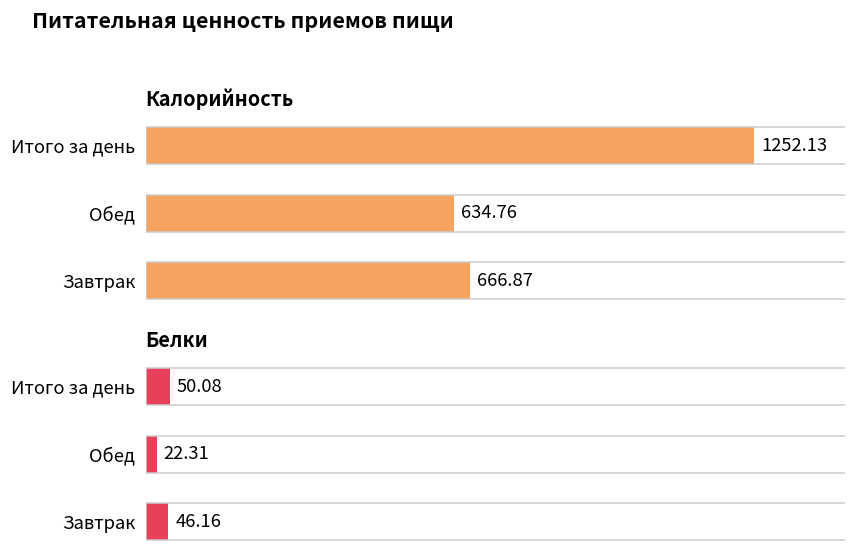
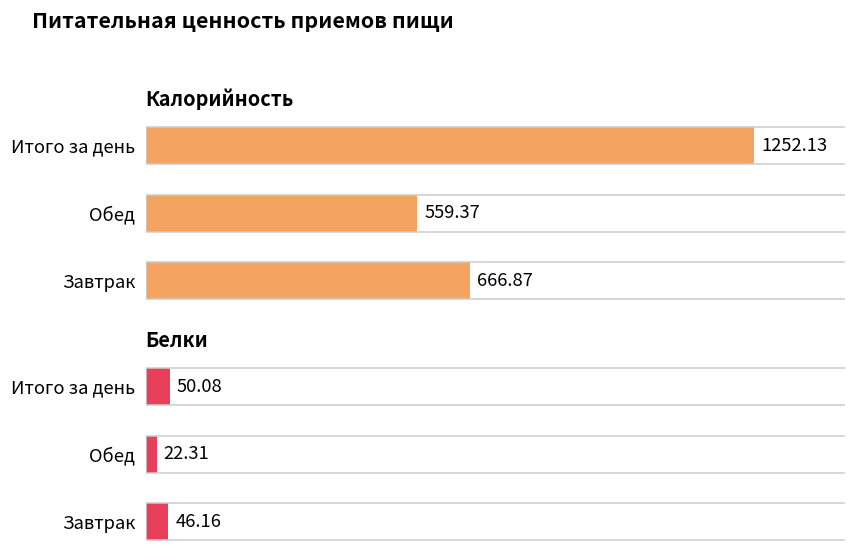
Калорийность, Обед: 634.76 -> 559.37
